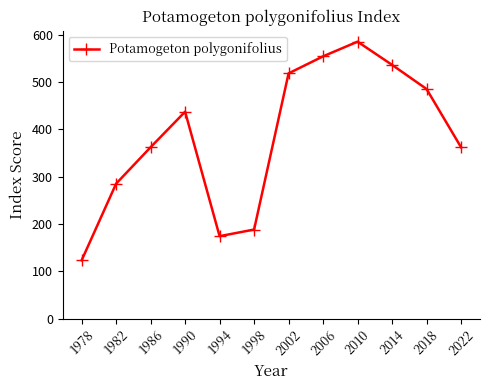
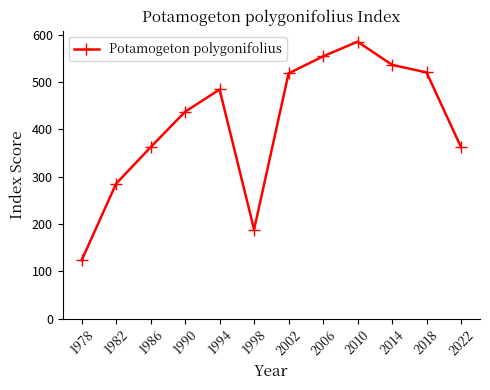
1994: 170 -> 480
2018: 490 -> 520
